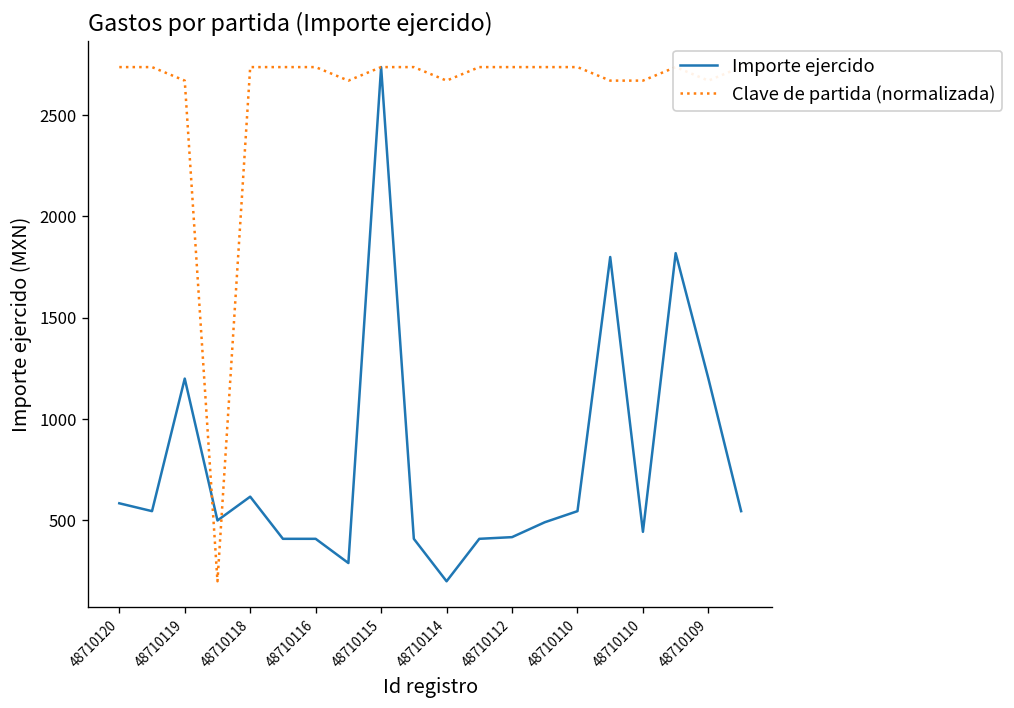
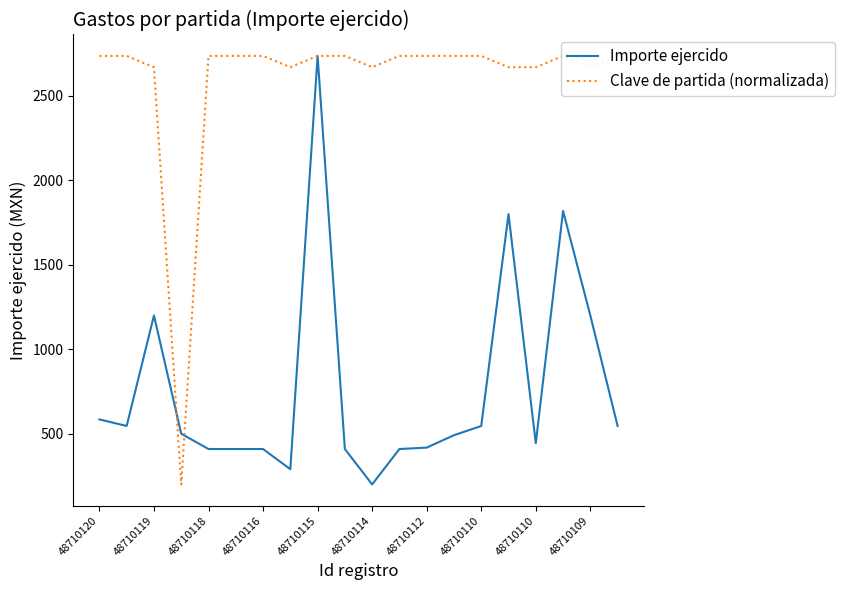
Importe ejercido, 48710118: 620 -> 410
